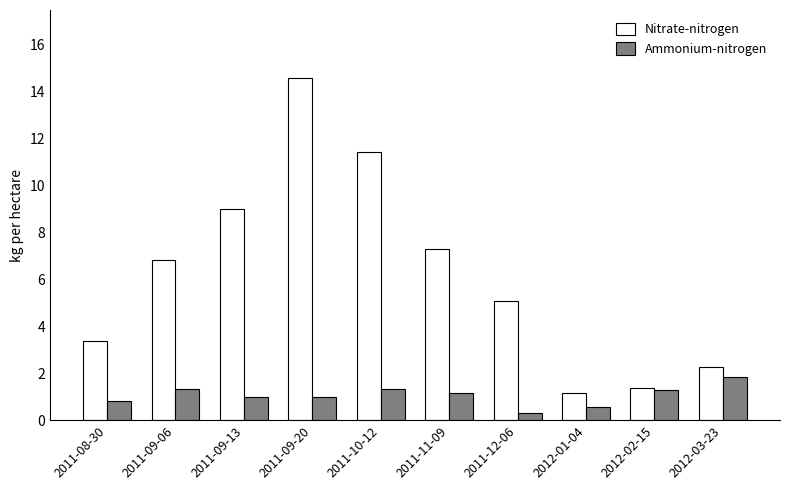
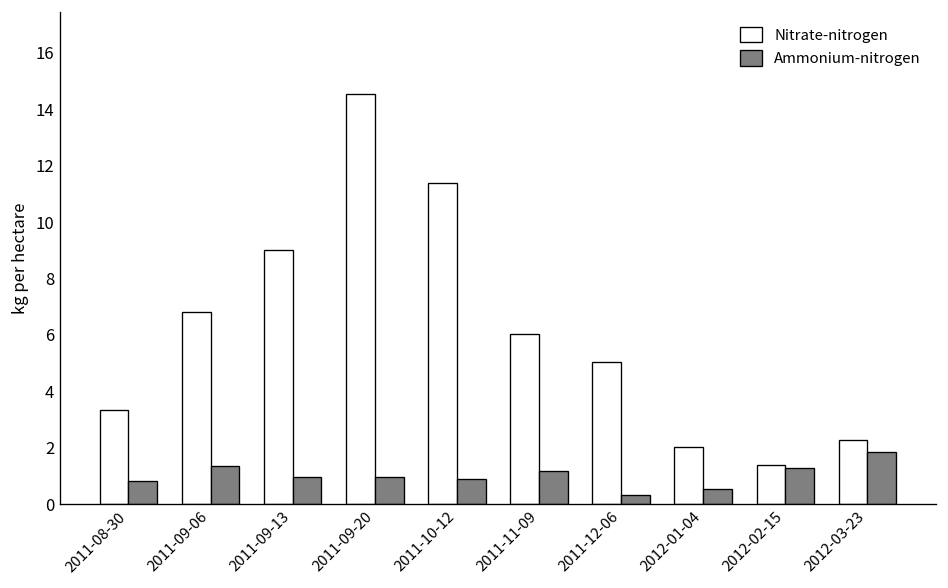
Ammonium-nitrogen, 2011-10-12: 1.3 -> 0.9
Nitrate-nitrogen, 2011-11-09: 7.3 -> 6.0
Nitrate-nitrogen, 2012-01-04: 1.2 -> 2.0
